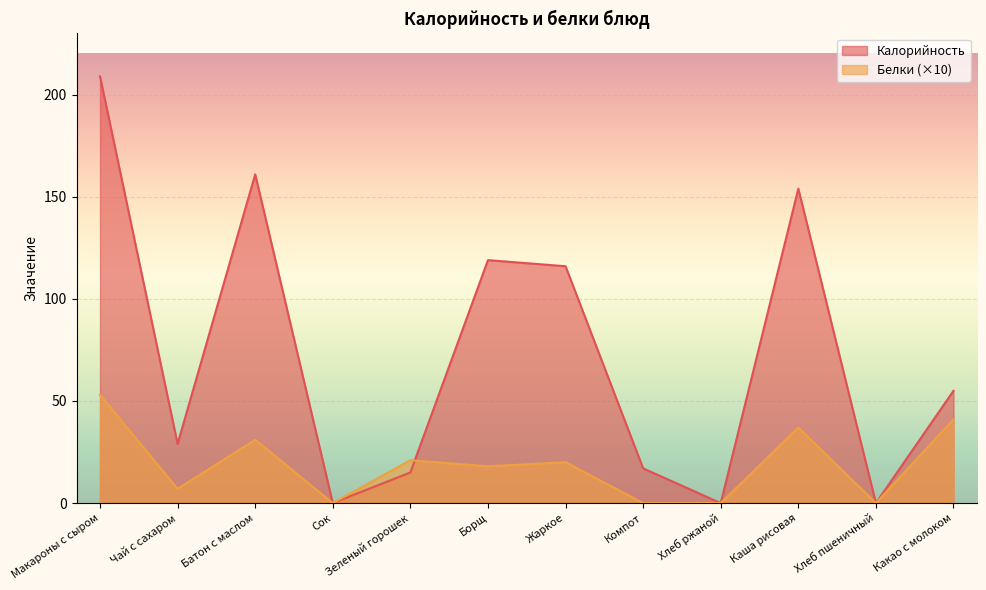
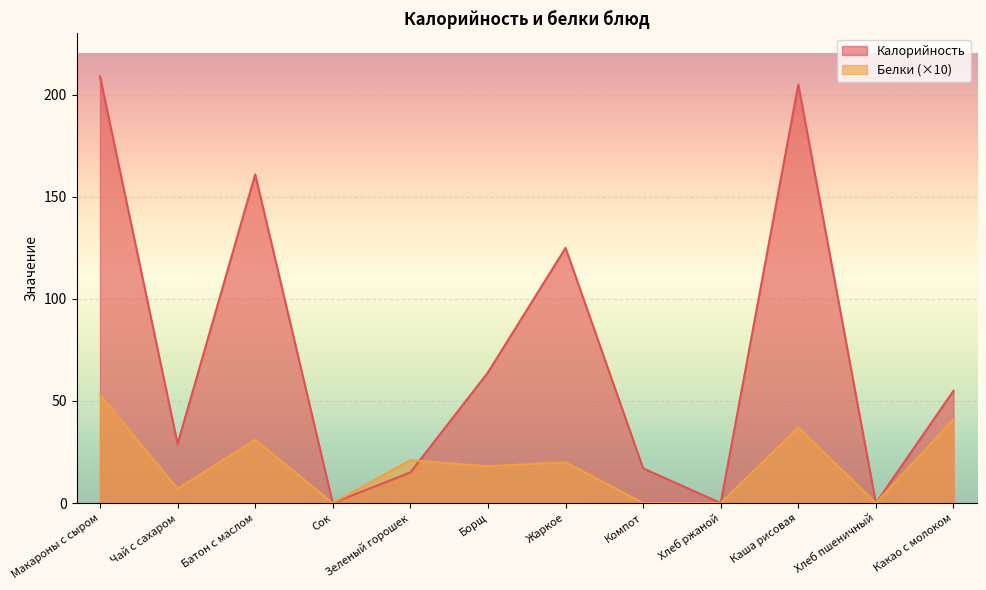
Калорийность, Борщ: 119 -> 64
Калорийность, Жаркое: 116 -> 125
Калорийность, Каша рисовая: 154 -> 205
